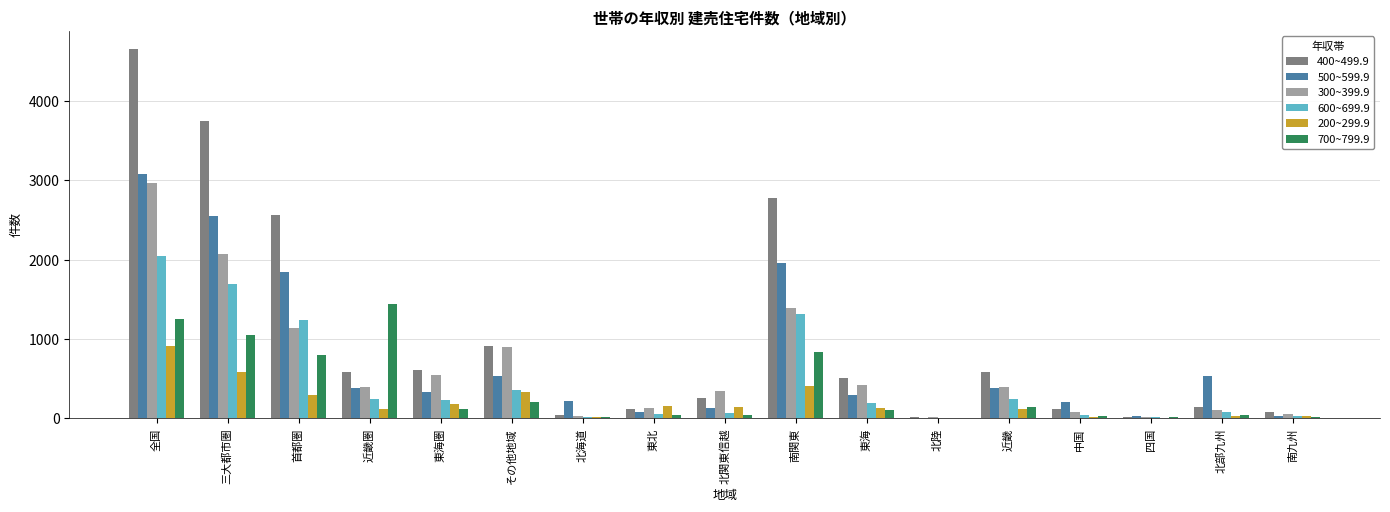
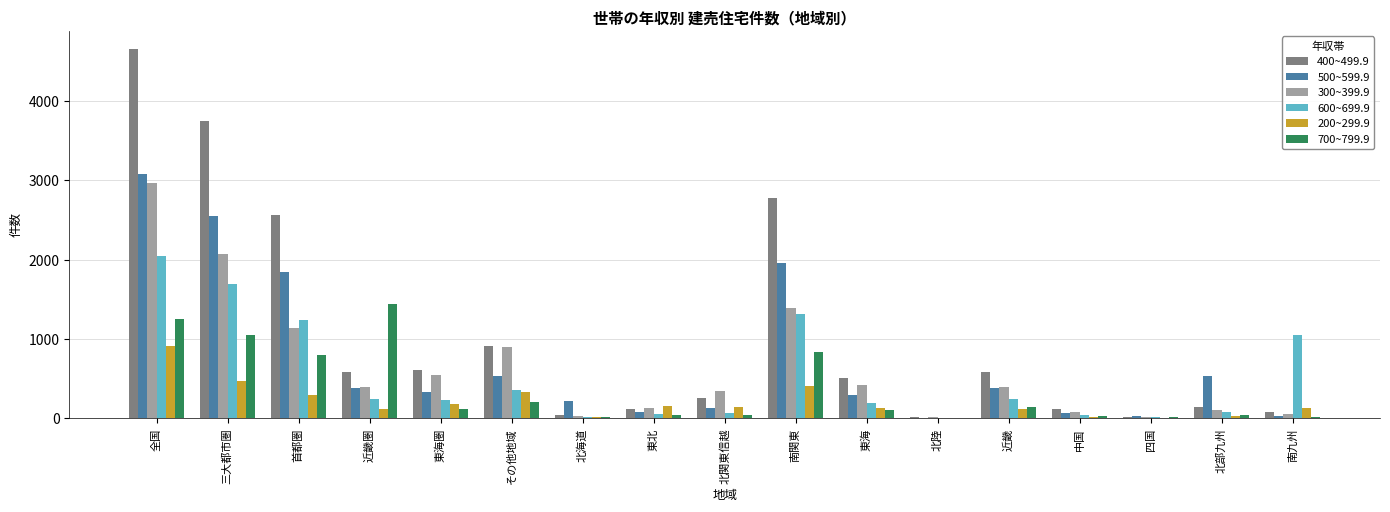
200~299.9, 三大都市圏: 600 -> 500
500~599.9, 中国: 200 -> 100
600~699.9, 南九州: 0 -> 1100
200~299.9, 南九州: 0 -> 100
